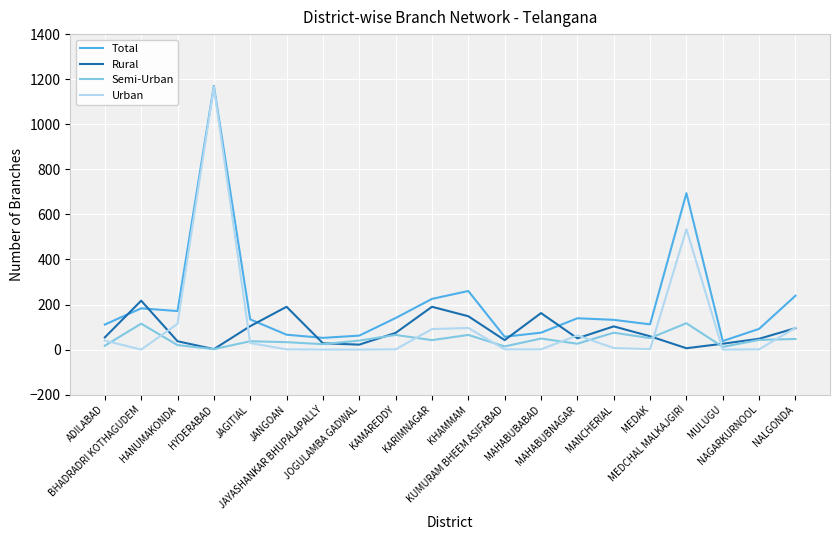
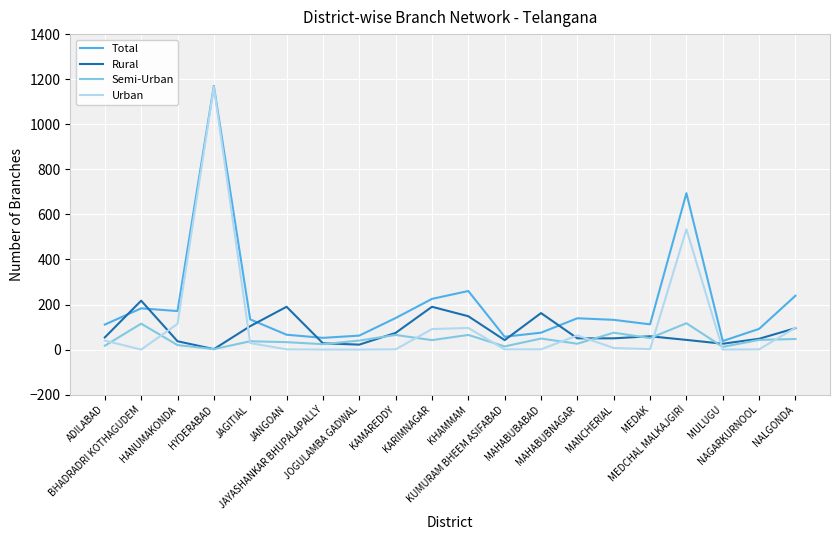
Rural, MANCHERIAL: 100 -> 50
Rural, MEDCHAL MALKAJGIRI: 10 -> 40
